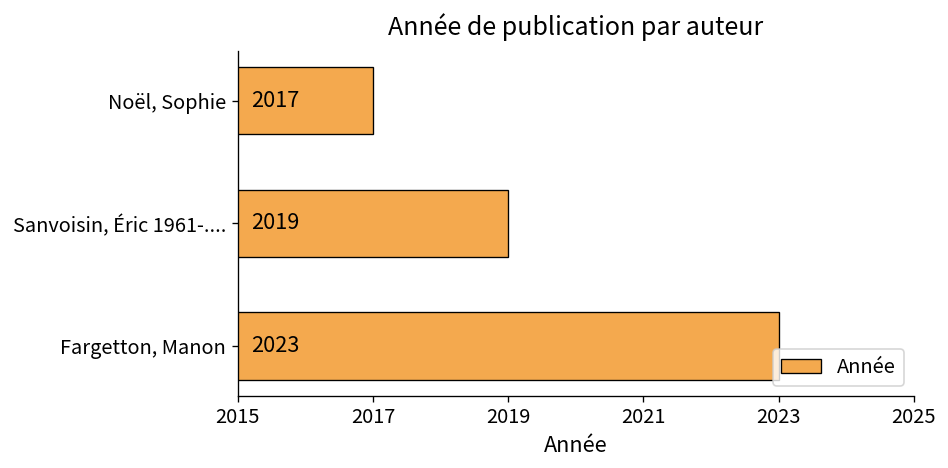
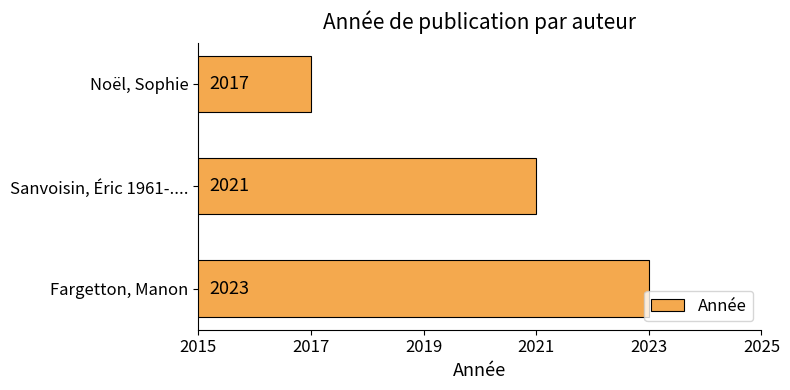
Sanvoisin, Éric 1961-....: 2019 -> 2021
